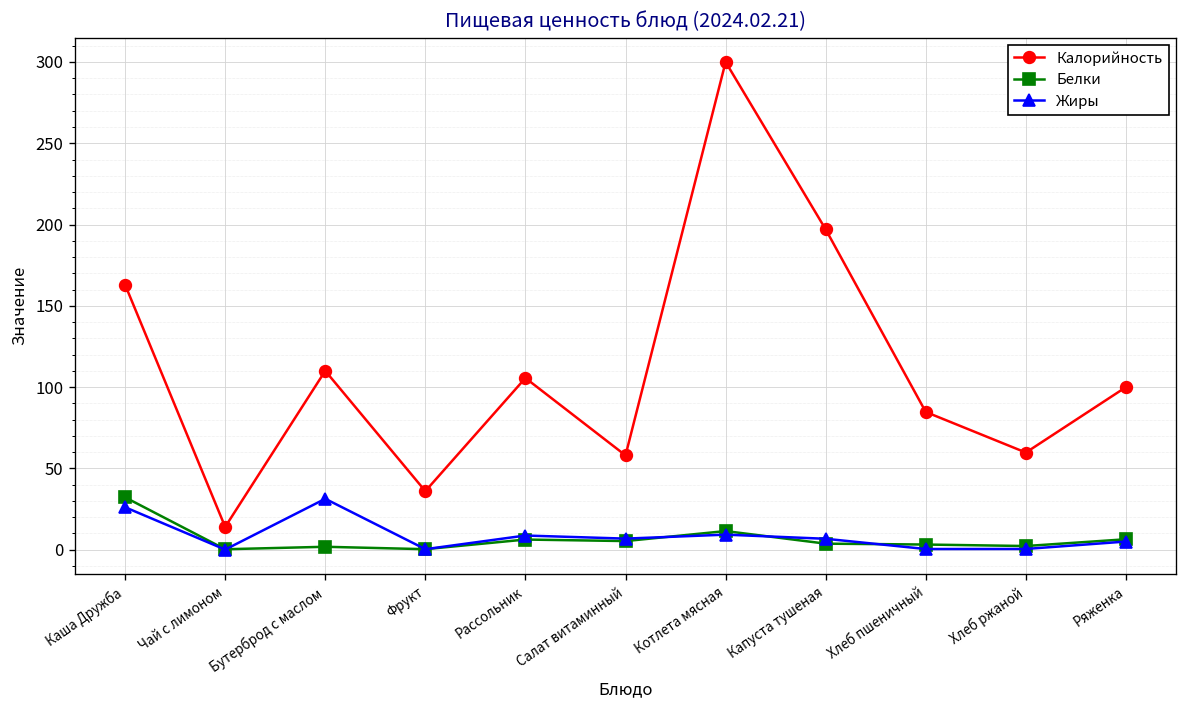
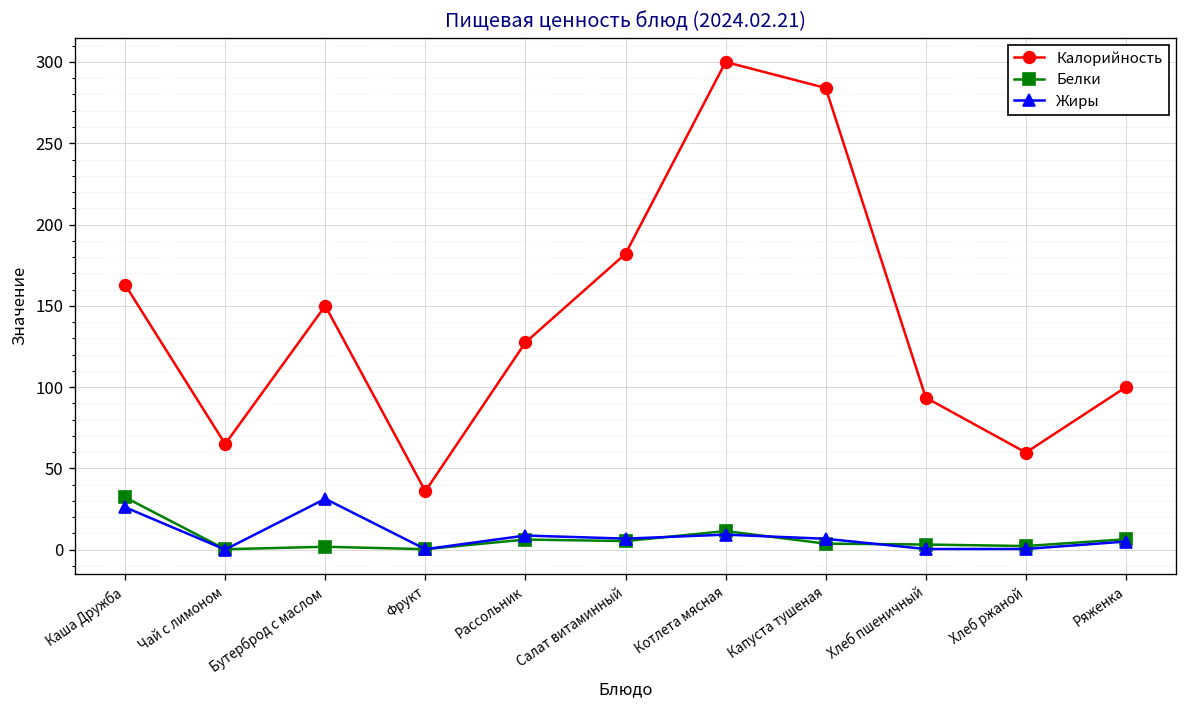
Калорийность, Чай с лимоном: 14 -> 65
Калорийность, Бутерброд с маслом: 110 -> 150
Калорийность, Рассольник: 106 -> 127
Калорийность, Салат витаминный: 58 -> 182
Калорийность, Капуста тушеная: 197 -> 284
Калорийность, Хлеб пшеничный: 85 -> 94
